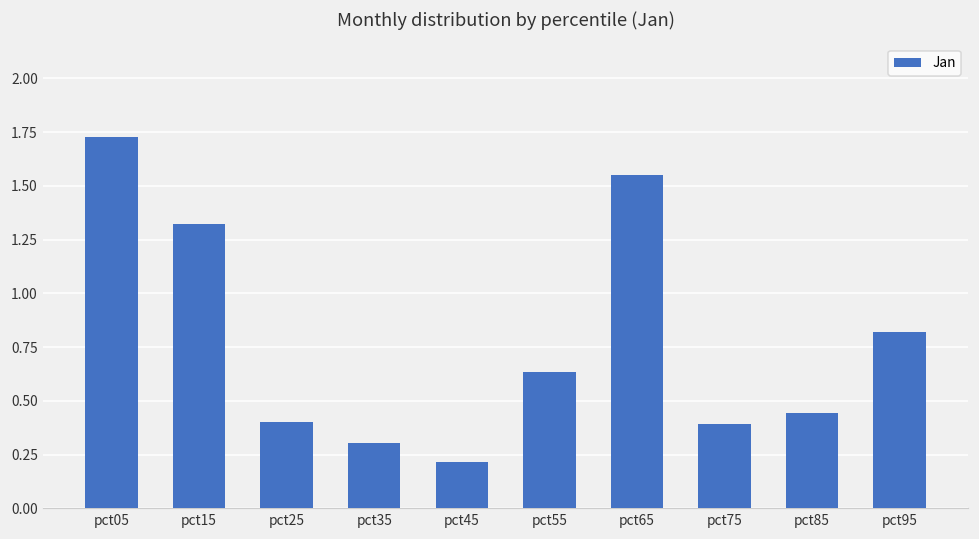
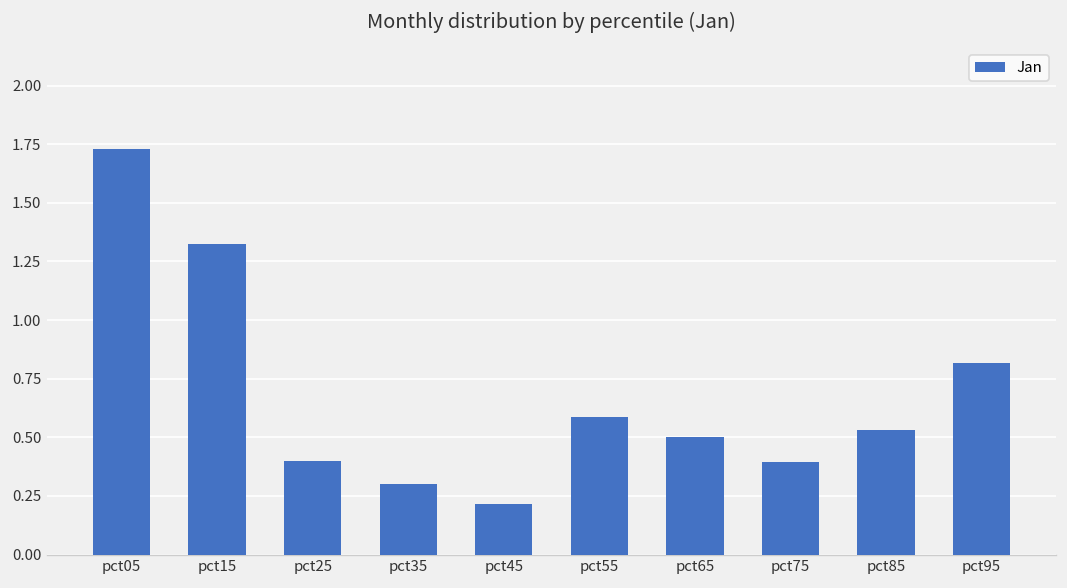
pct55: 0.64 -> 0.59
pct65: 1.55 -> 0.50
pct85: 0.45 -> 0.53
